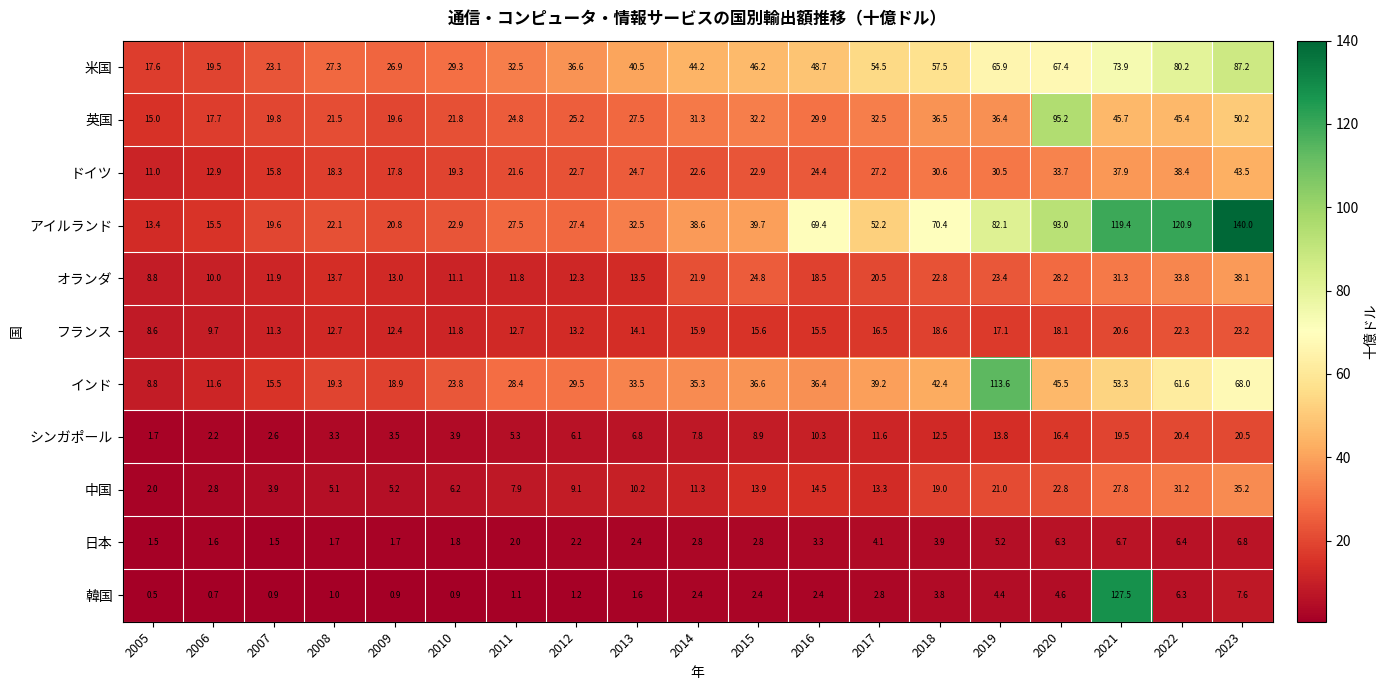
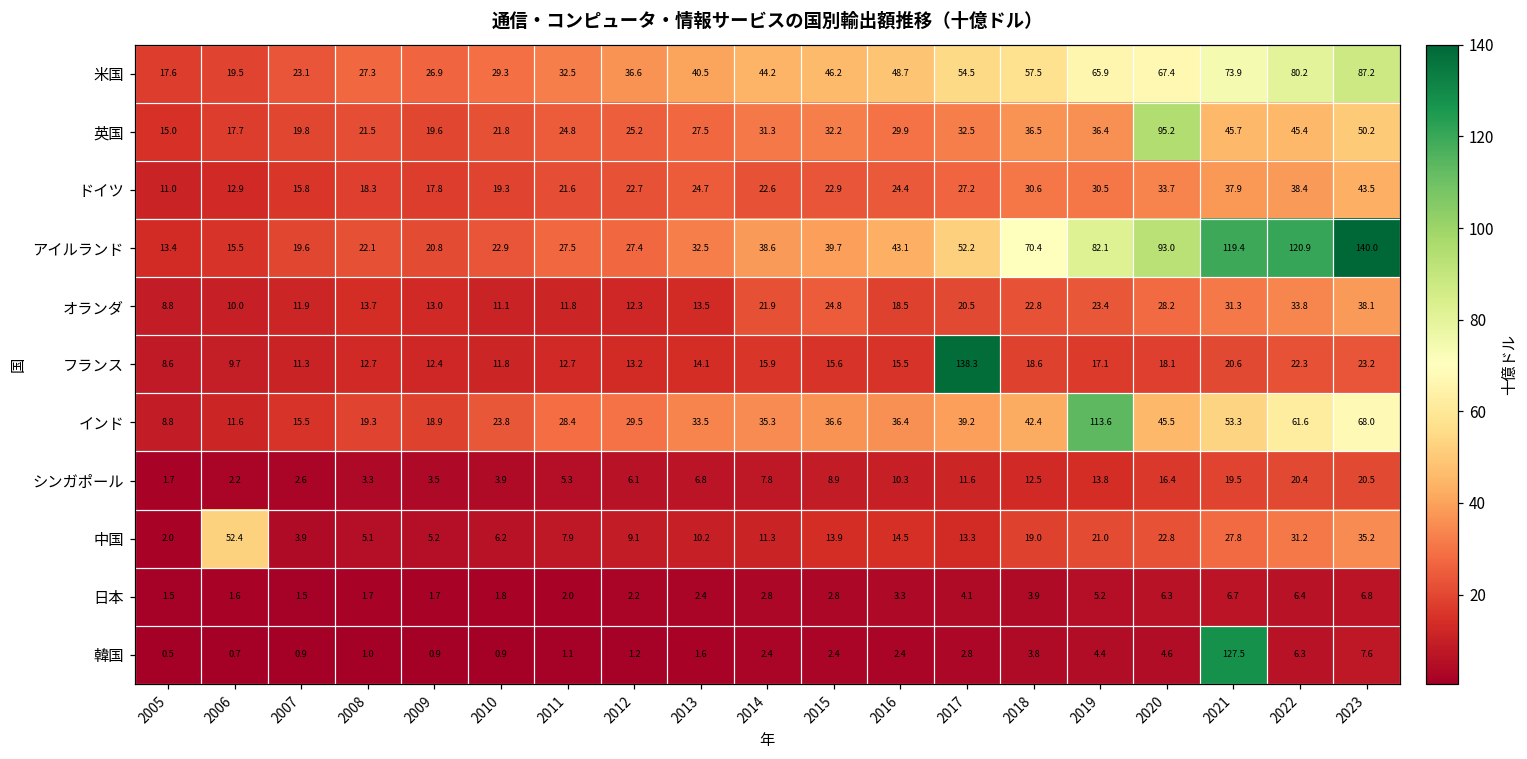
アイルランド, 2016: 69.4 -> 43.1
フランス, 2017: 16.5 -> 138.3
中国, 2006: 2.8 -> 52.4
